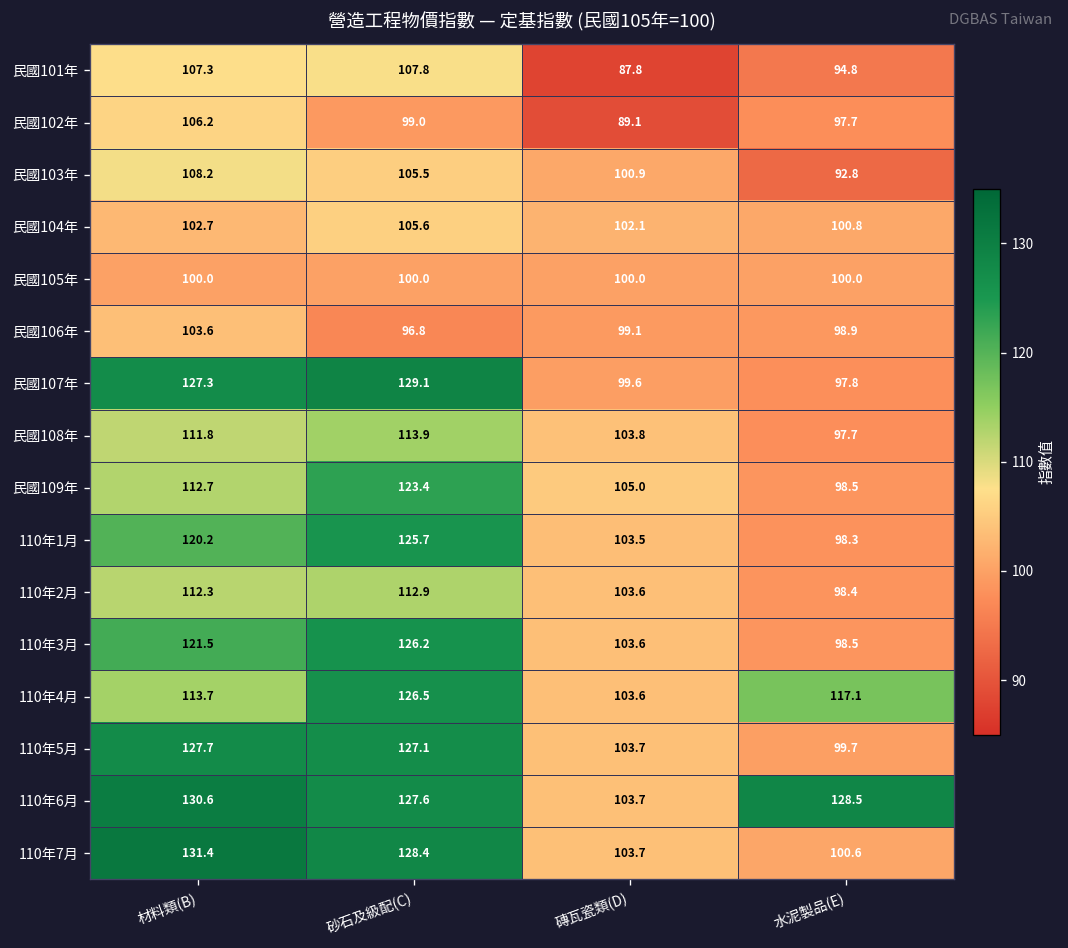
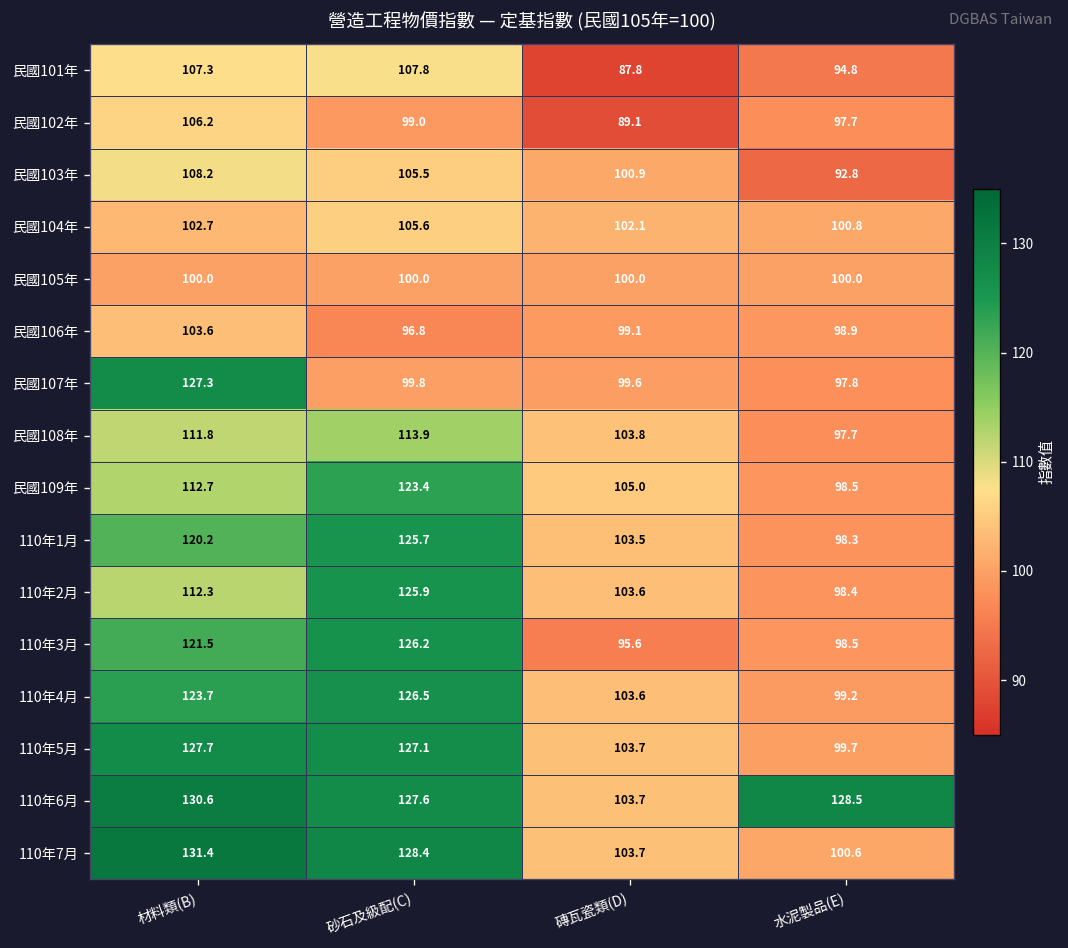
民國107年, 砂石及級配(C): 129.1 -> 99.8
110年2月, 砂石及級配(C): 112.9 -> 125.9
110年3月, 磚瓦瓷類(D): 103.6 -> 95.6
110年4月, 材料類(B): 113.7 -> 123.7
110年4月, 水泥製品(E): 117.1 -> 99.2
